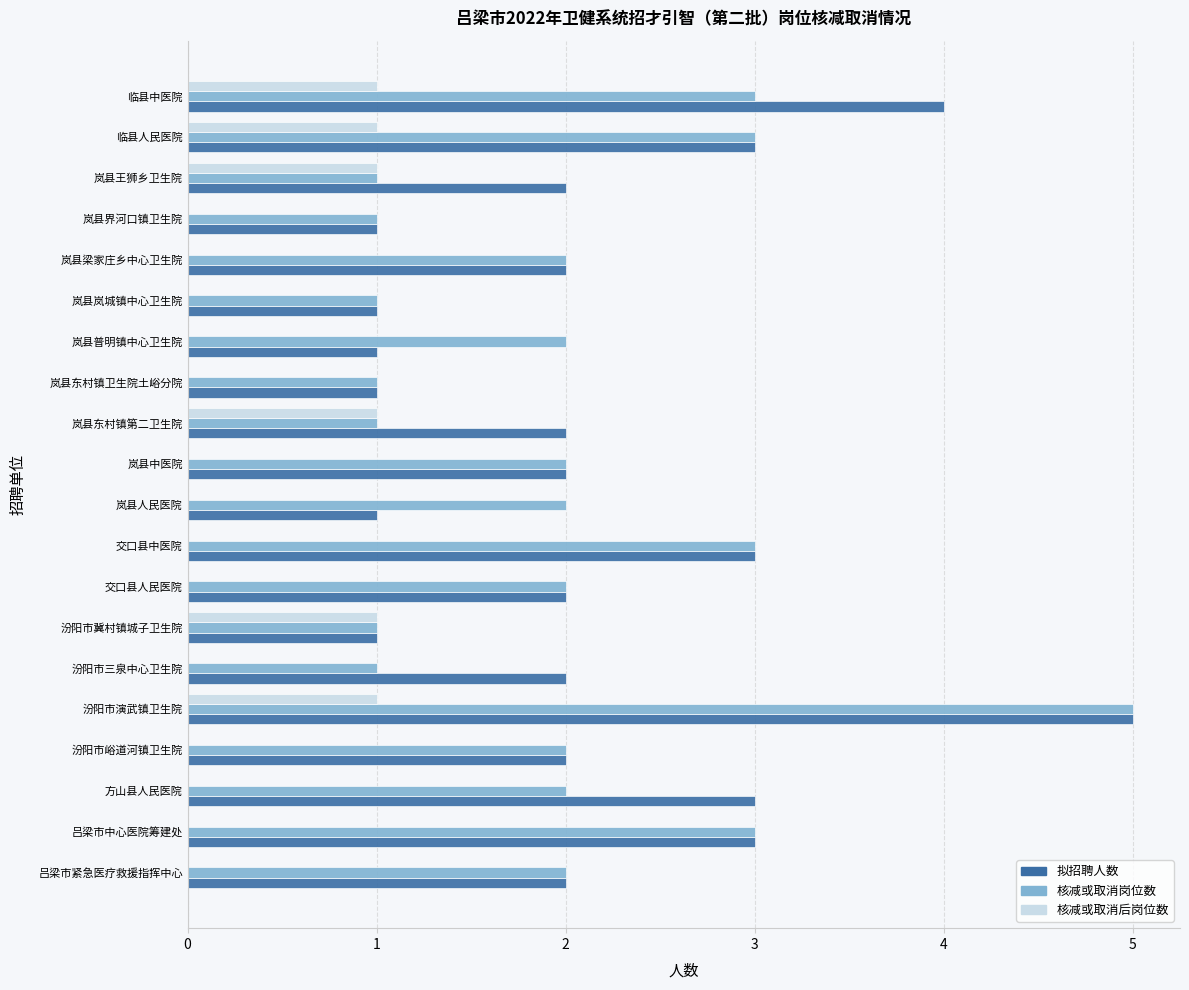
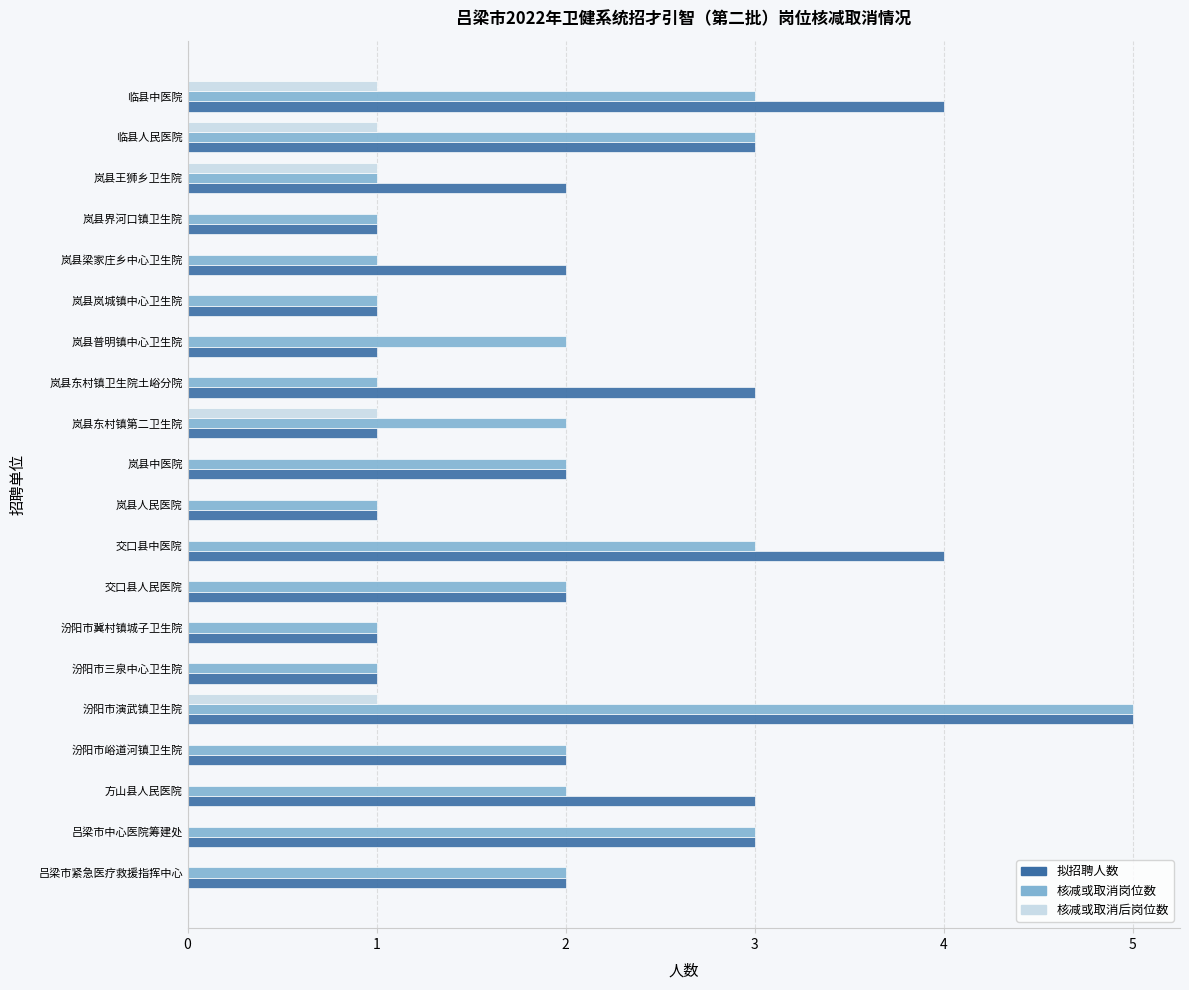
核减或取消岗位数, 岚县梁家庄乡中心卫生院: 2 -> 1
拟招聘人数, 岚县东村镇卫生院土峪分院: 1 -> 3
核减或取消岗位数, 岚县东村镇第二卫生院: 1 -> 2
拟招聘人数, 岚县东村镇第二卫生院: 2 -> 1
核减或取消岗位数, 岚县人民医院: 2 -> 1
拟招聘人数, 交口县中医院: 3 -> 4
核减或取消后岗位数, 汾阳市冀村镇城子卫生院: 1 -> 0
拟招聘人数, 汾阳市三泉中心卫生院: 2 -> 1
